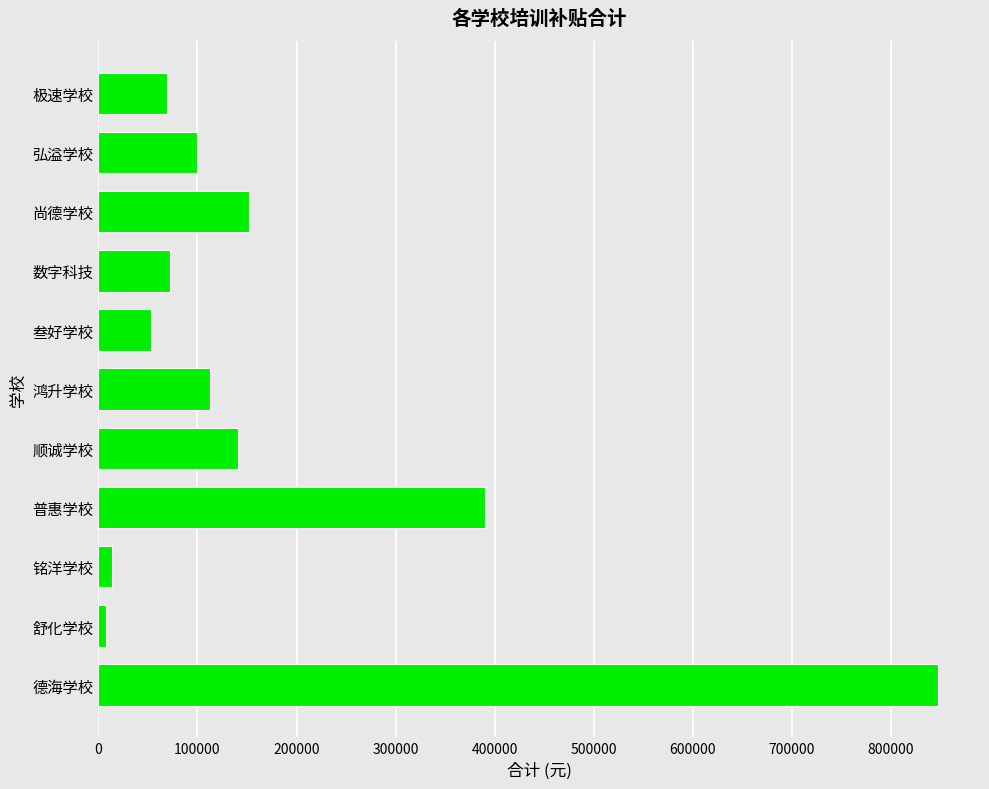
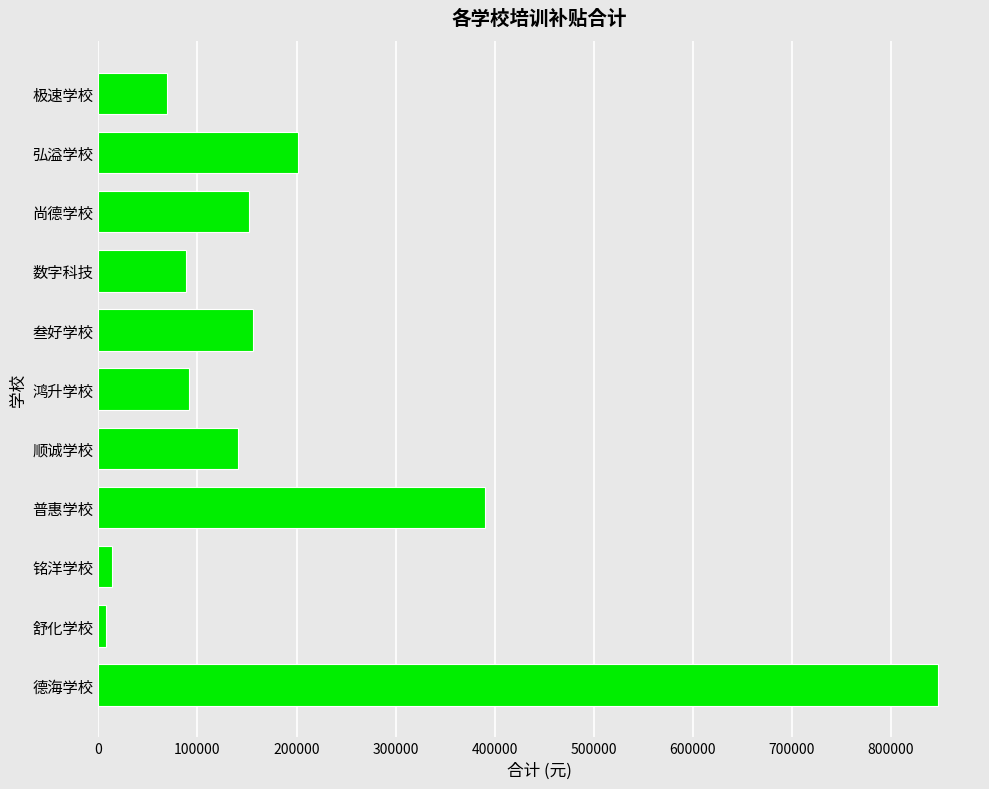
弘溢学校: 100000 -> 200000
数字科技: 70000 -> 90000
叁好学校: 50000 -> 160000
鸿升学校: 110000 -> 90000
